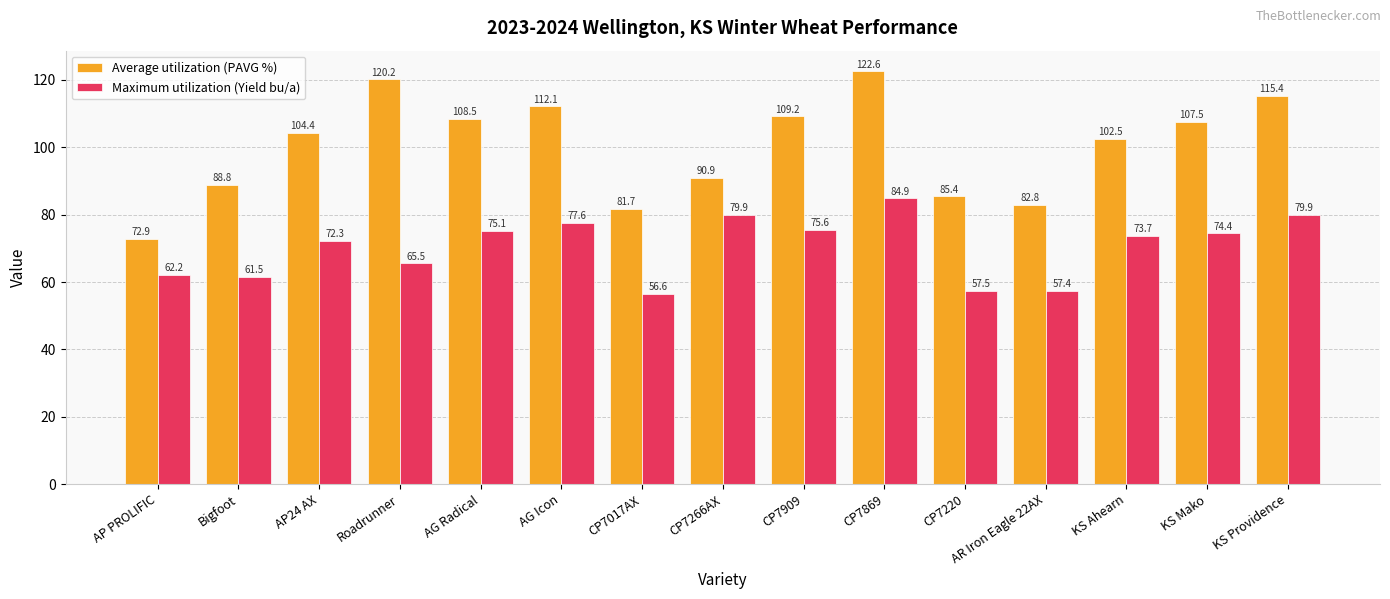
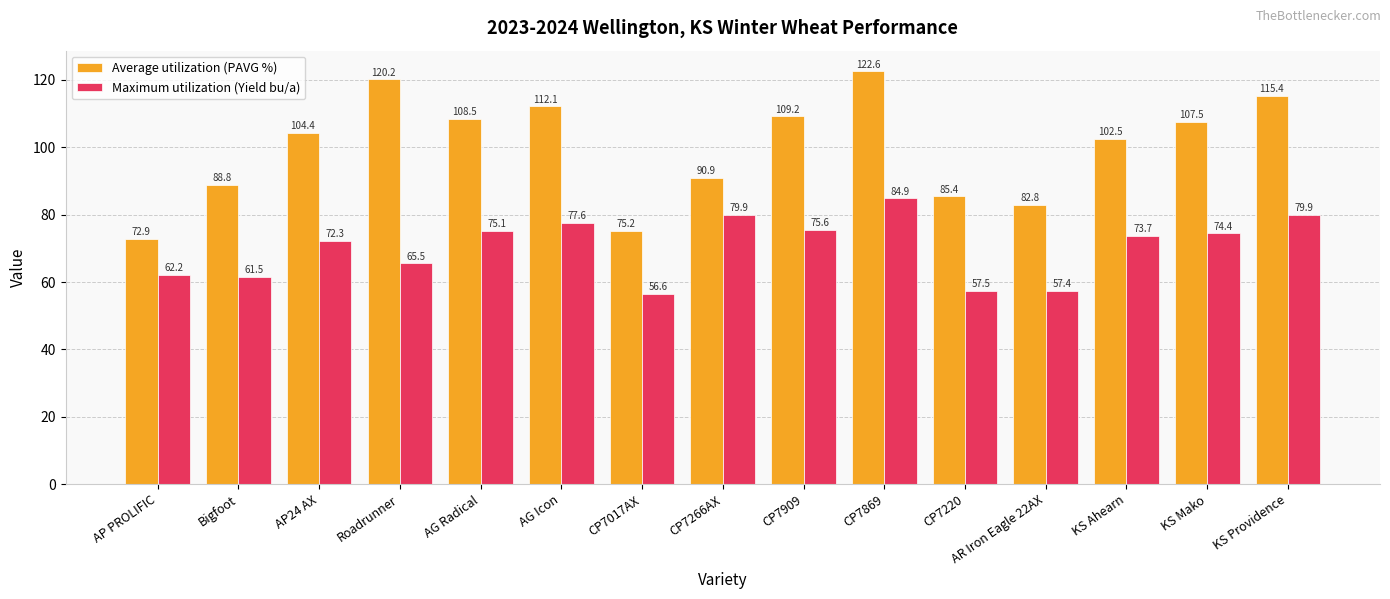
Average utilization (PAVG %), CP7017AX: 81.7 -> 75.2
